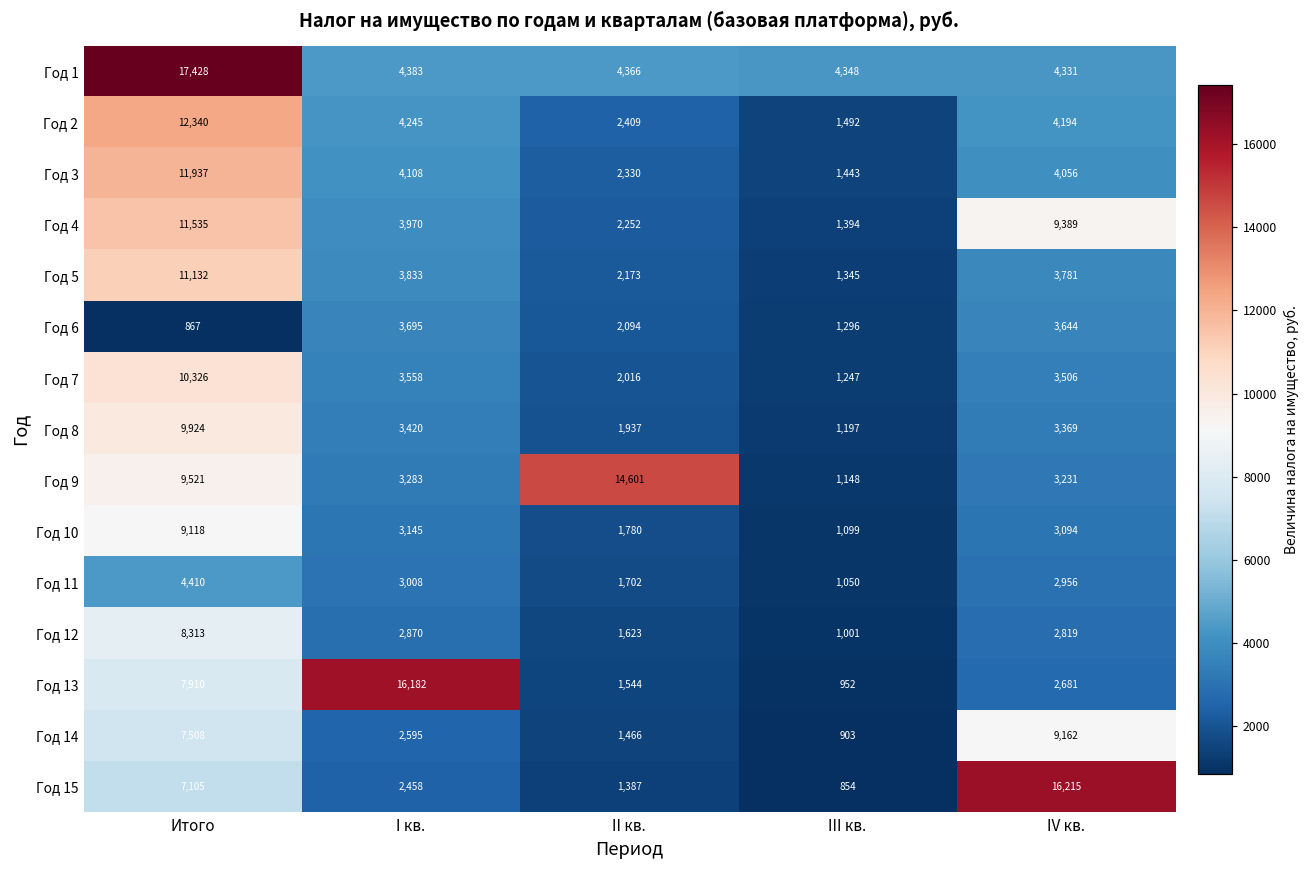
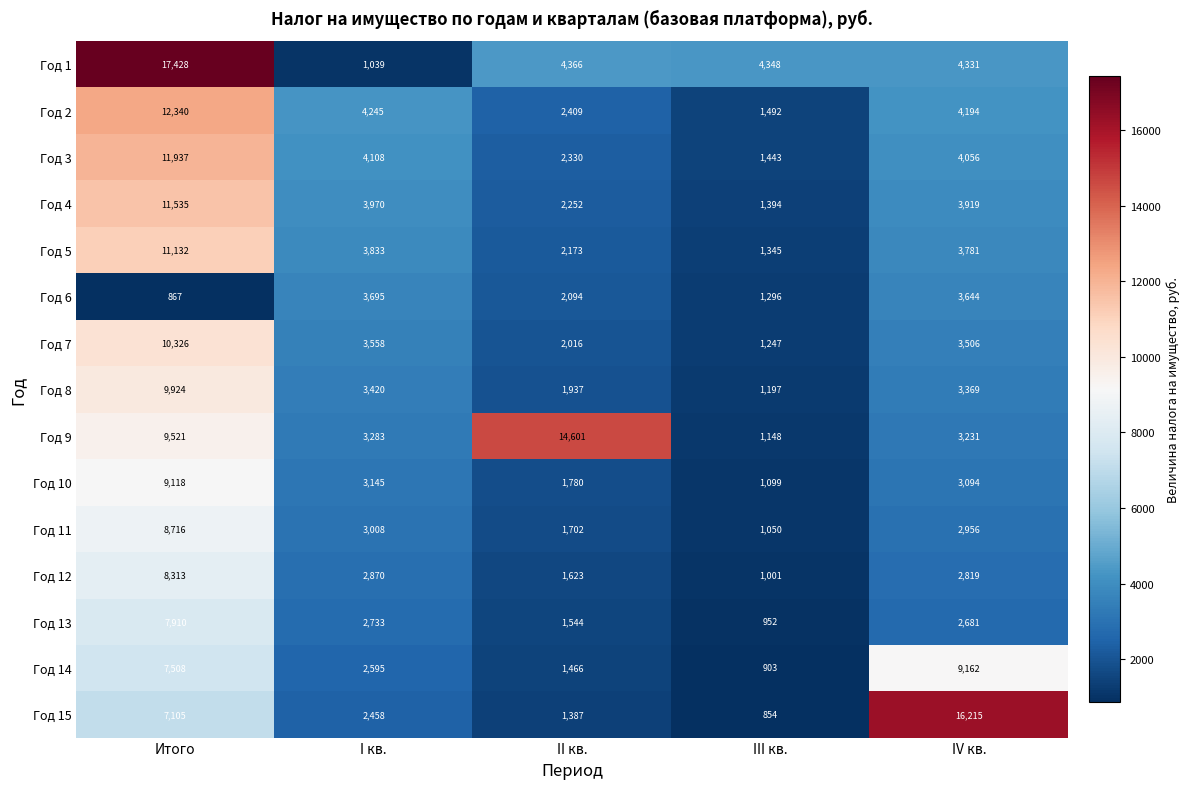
Год 1, I кв.: 4,383 -> 1,039
Год 4, IV кв.: 9,389 -> 3,919
Год 11, Итого: 4,410 -> 8,716
Год 13, I кв.: 16,182 -> 2,733
